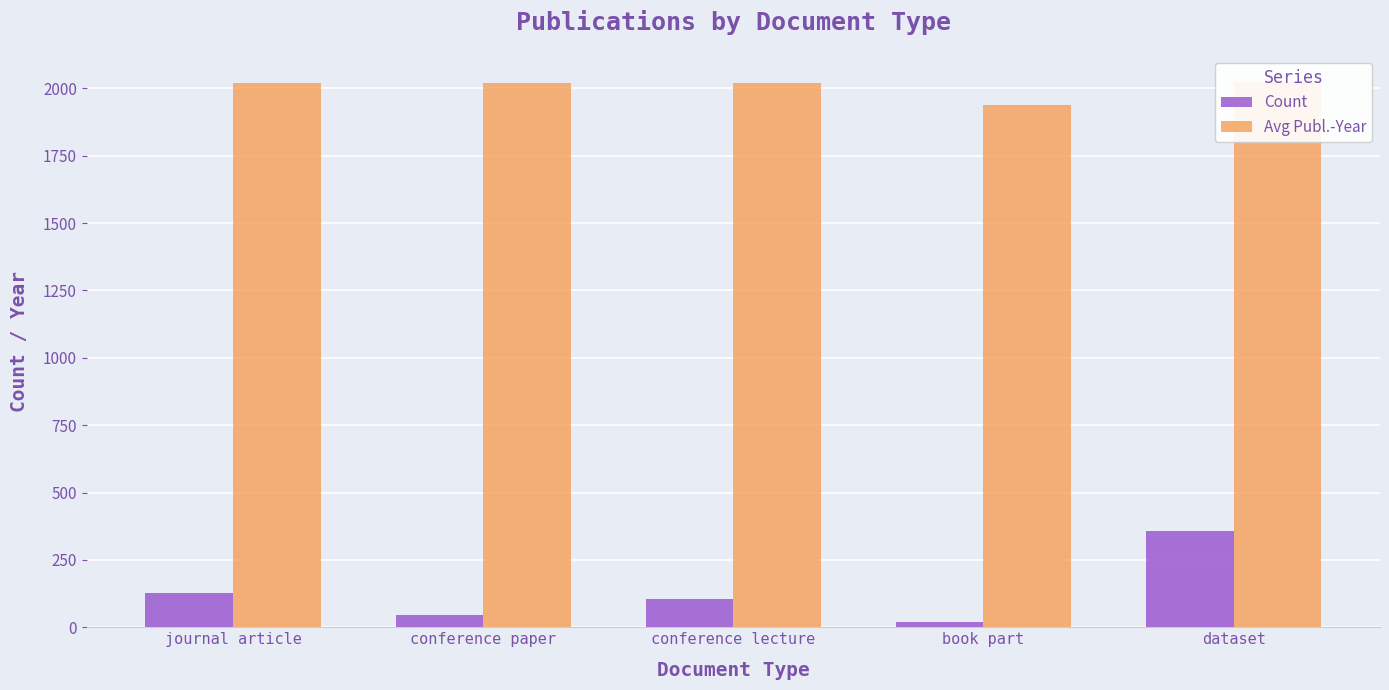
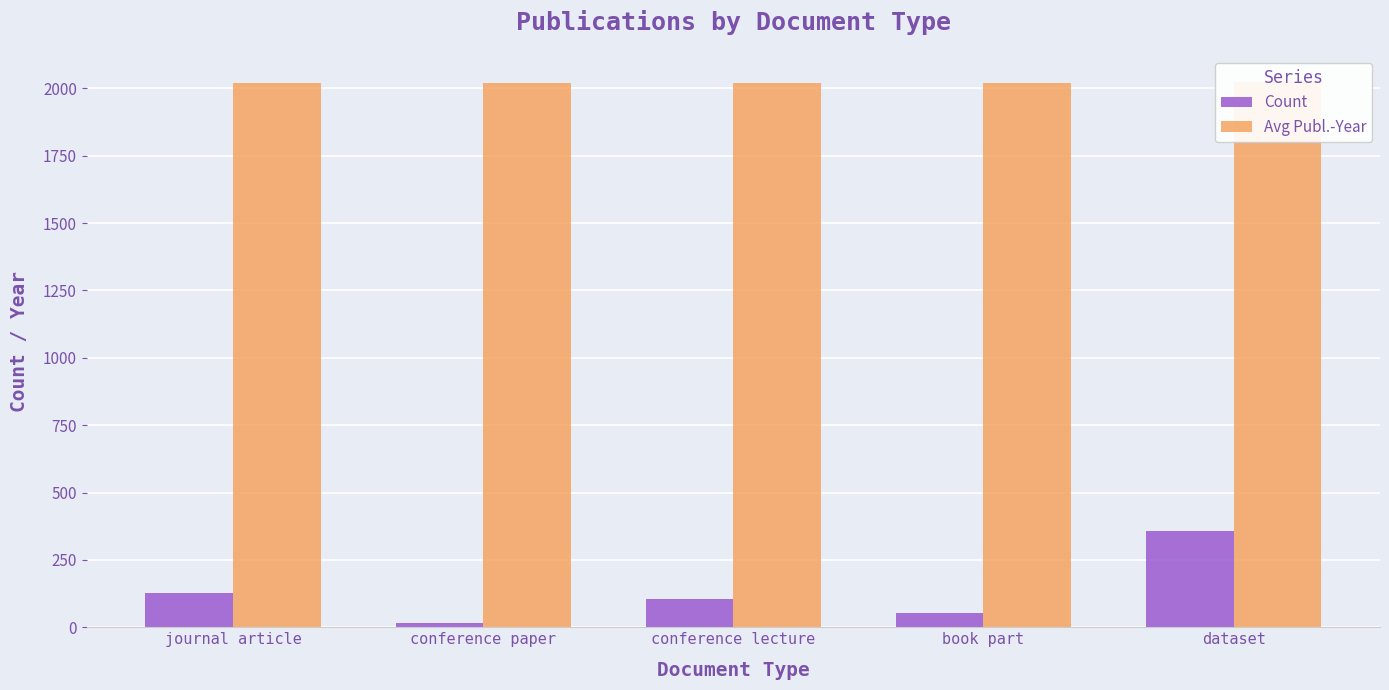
Count, conference paper: 50 -> 20
Count, book part: 20 -> 50
Avg Publ.-Year, book part: 1940 -> 2020
